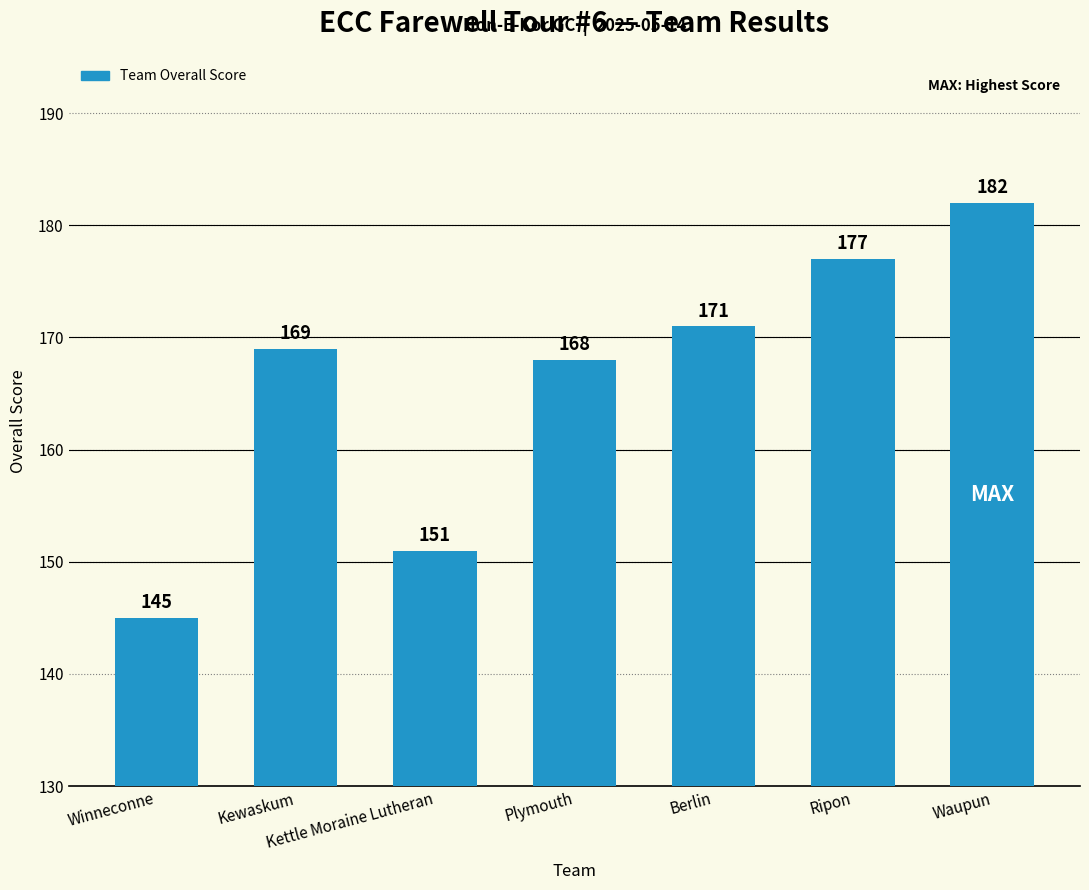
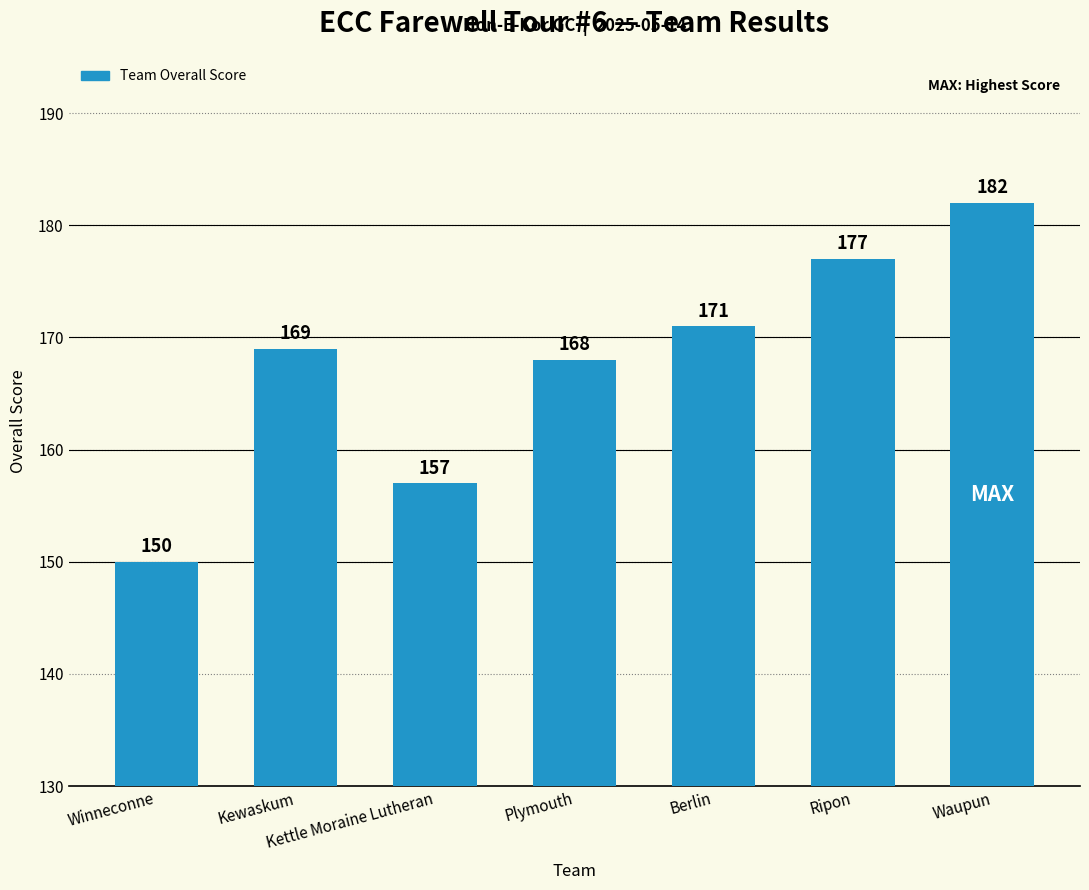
Winneconne: 145 -> 150
Kettle Moraine Lutheran: 151 -> 157
